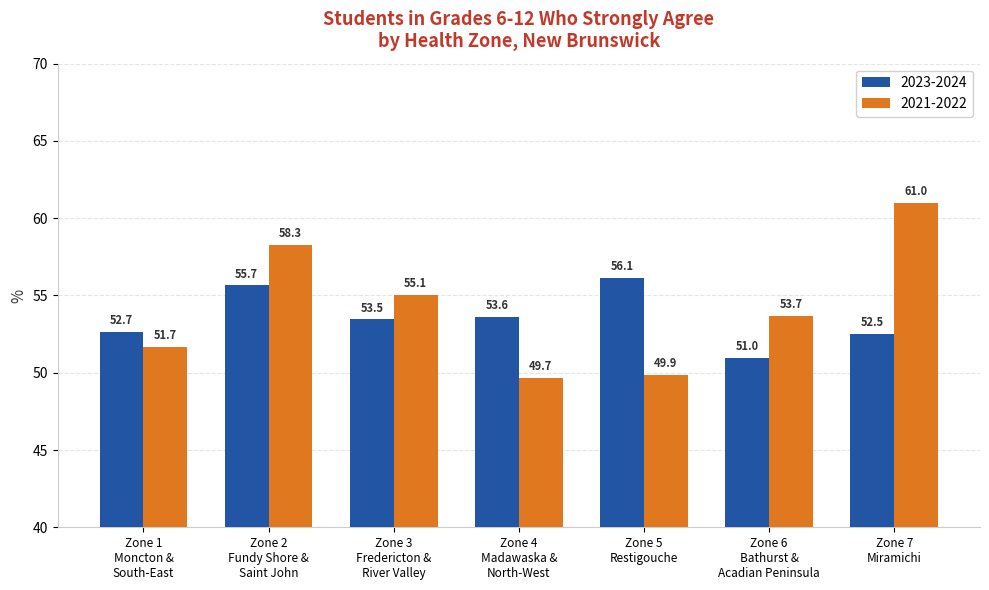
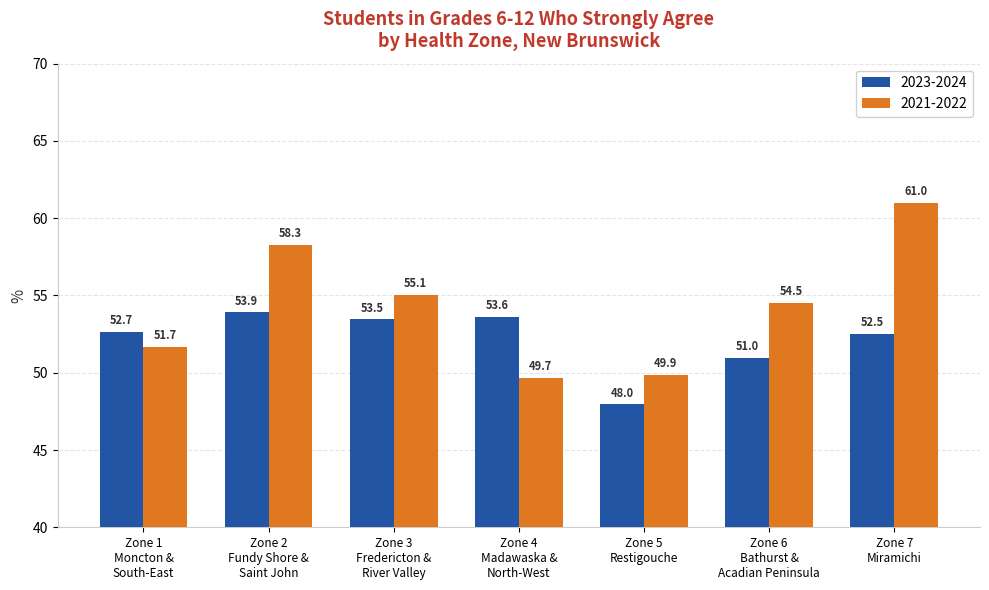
2023-2024, Zone 2 Fundy Shore & Saint John: 55.7 -> 53.9
2023-2024, Zone 5 Restigouche: 56.1 -> 48.0
2021-2022, Zone 6 Bathurst & Acadian Peninsula: 53.7 -> 54.5
